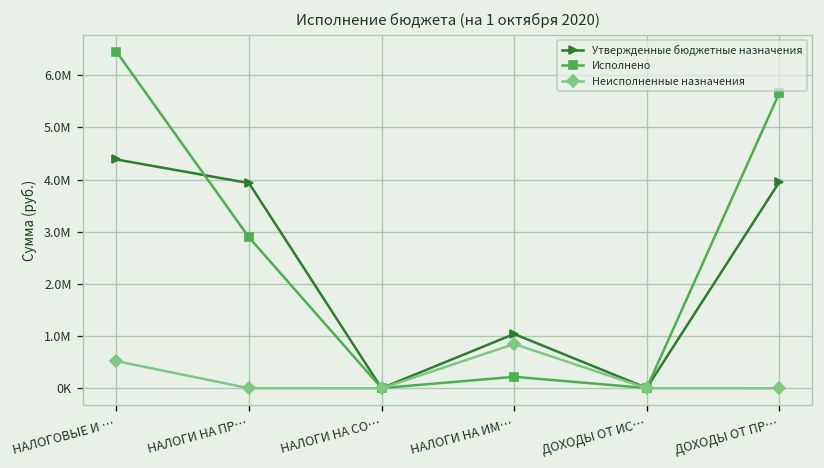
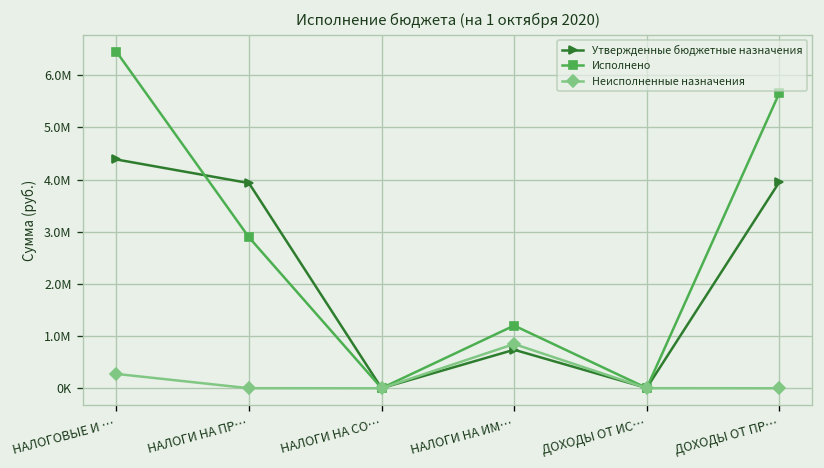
Неисполненные назначения, НАЛОГОВЫЕ И …: 500000 -> 300000
Утвержденные бюджетные назначения, НАЛОГИ НА ИМ…: 1000000 -> 700000
Исполнено, НАЛОГИ НА ИМ…: 200000 -> 1200000
